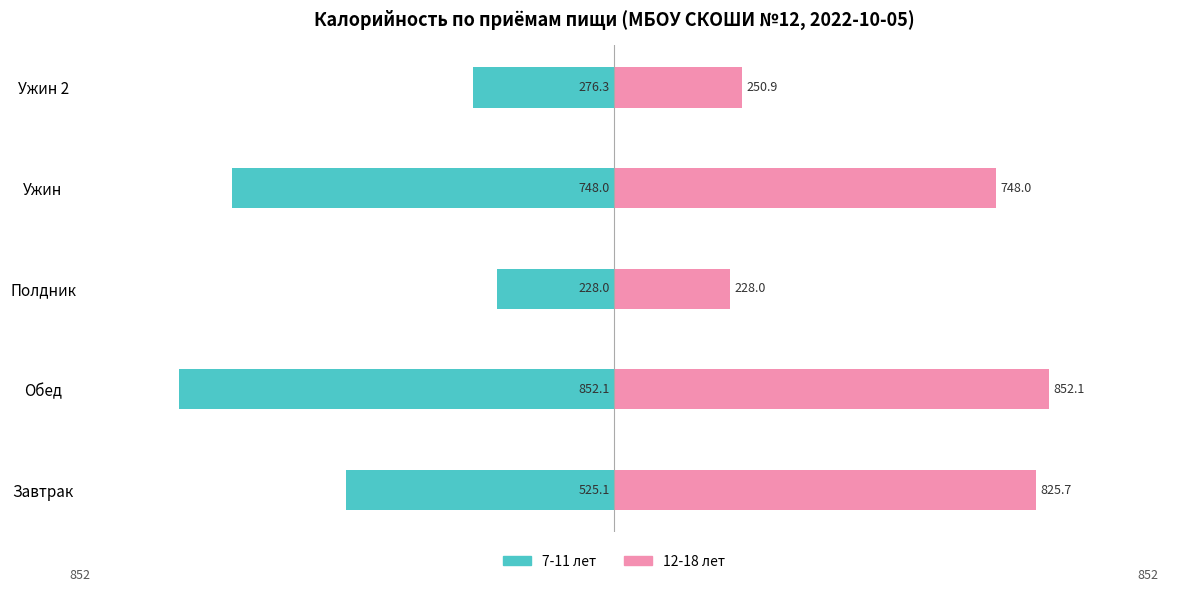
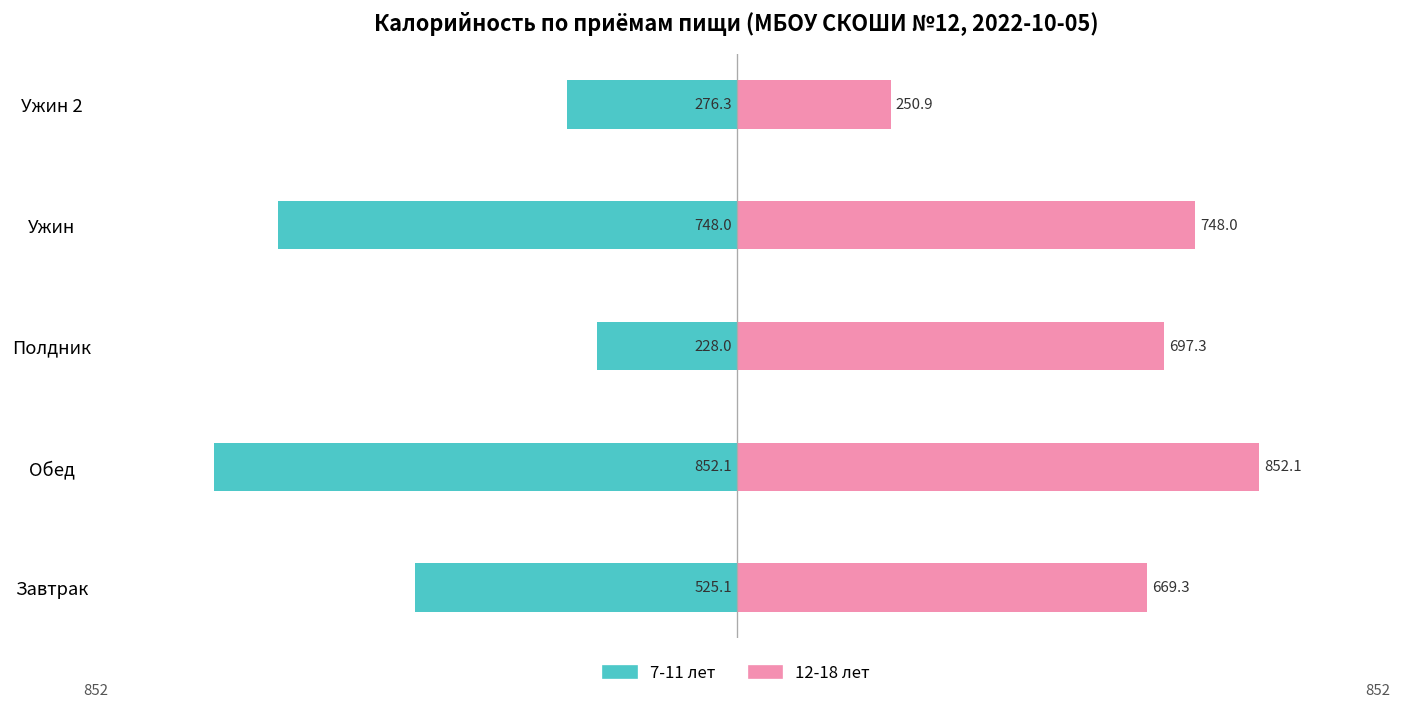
12-18 лет, Полдник: 228.0 -> 697.3
12-18 лет, Завтрак: 825.7 -> 669.3
